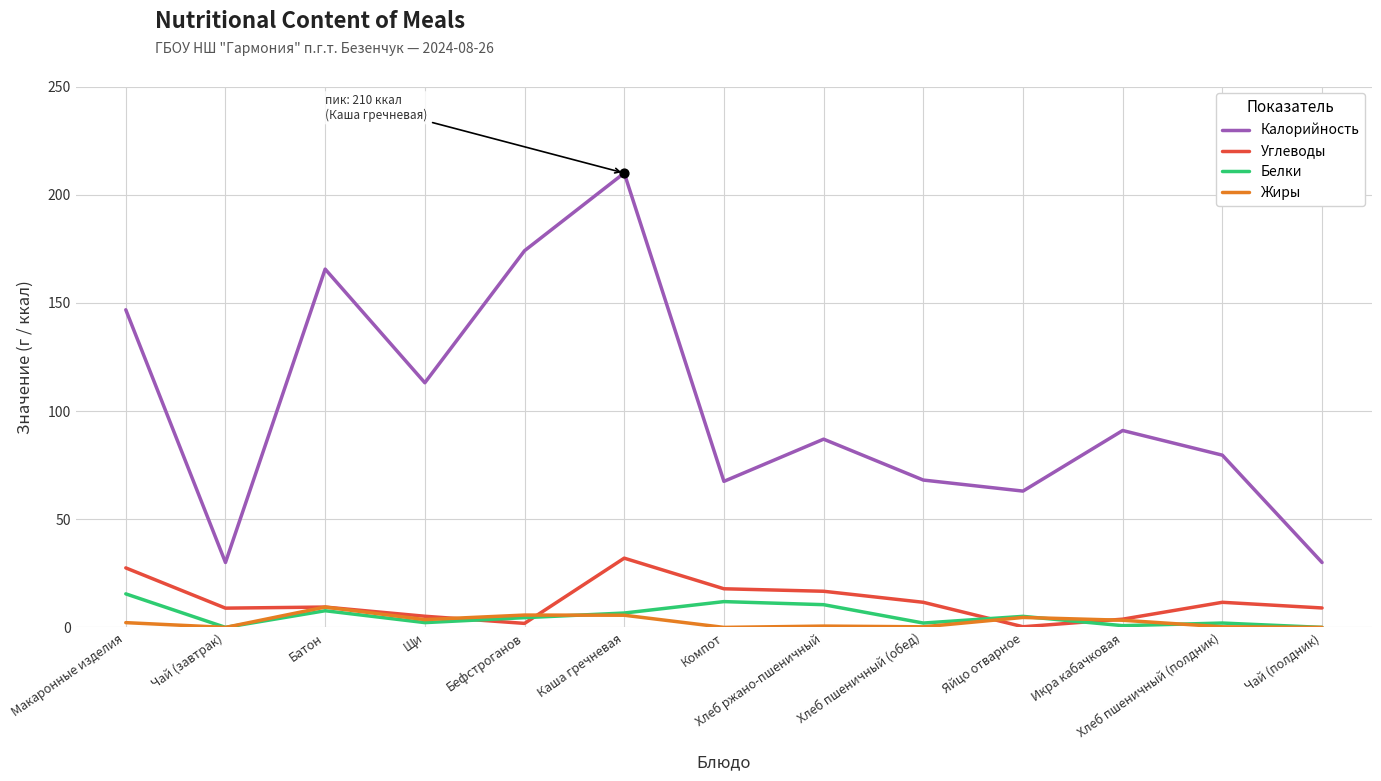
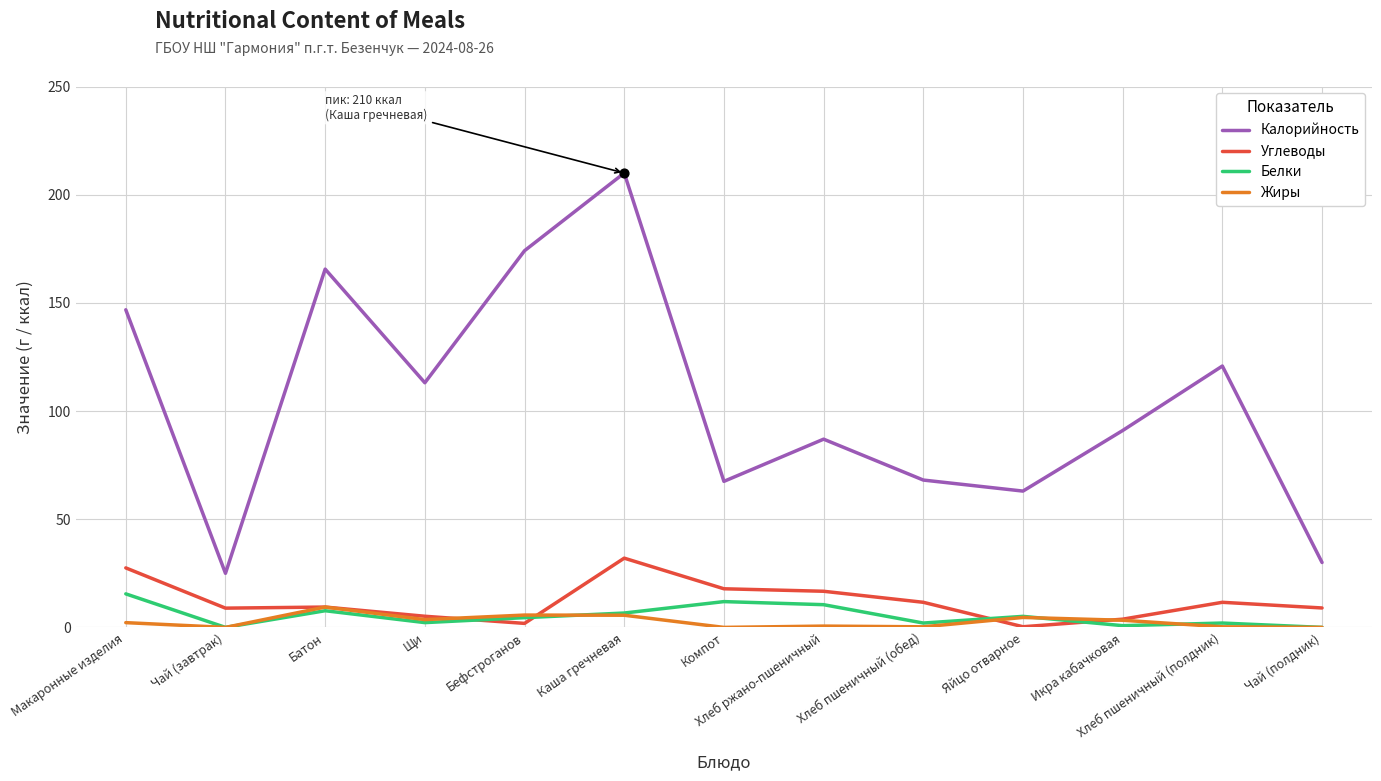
Калорийность, Чай (завтрак): 30 -> 25
Калорийность, Хлеб пшеничный (полдник): 80 -> 121
